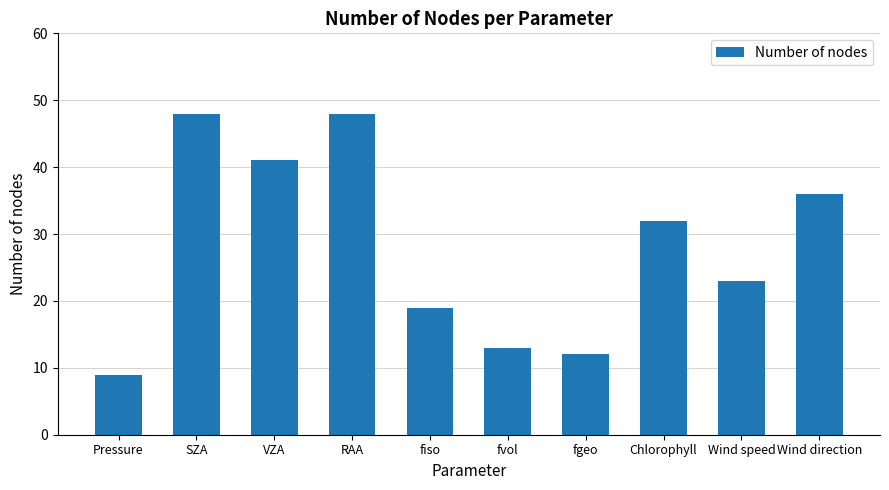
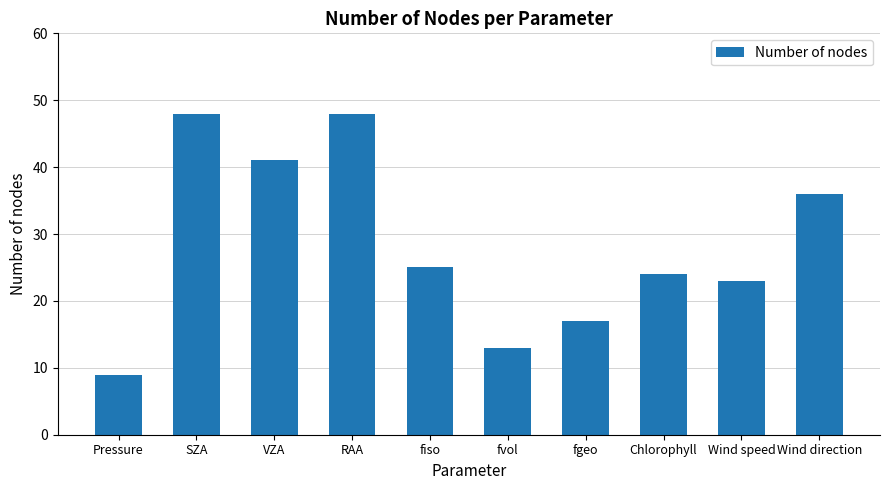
fiso: 19 -> 25
fgeo: 12 -> 17
Chlorophyll: 32 -> 24
